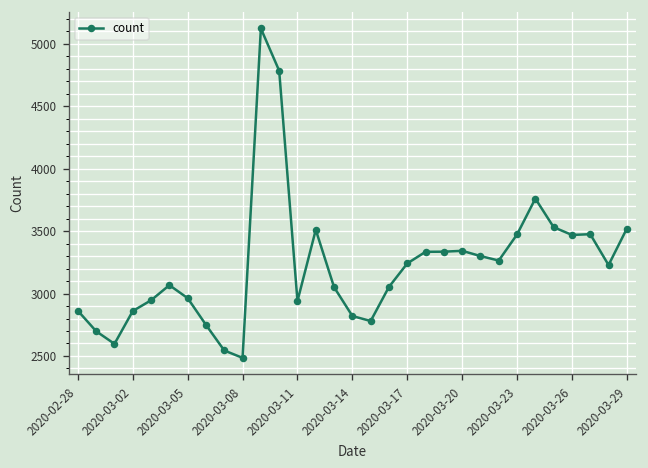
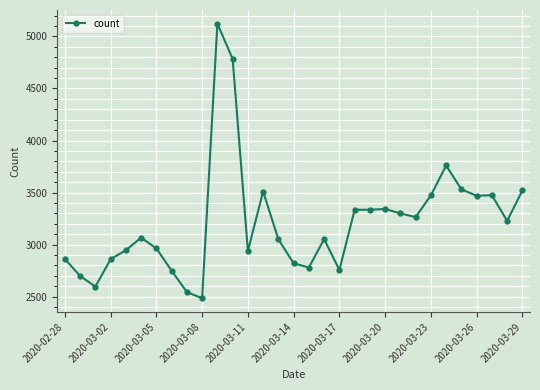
2020-03-17: 3240 -> 2760
